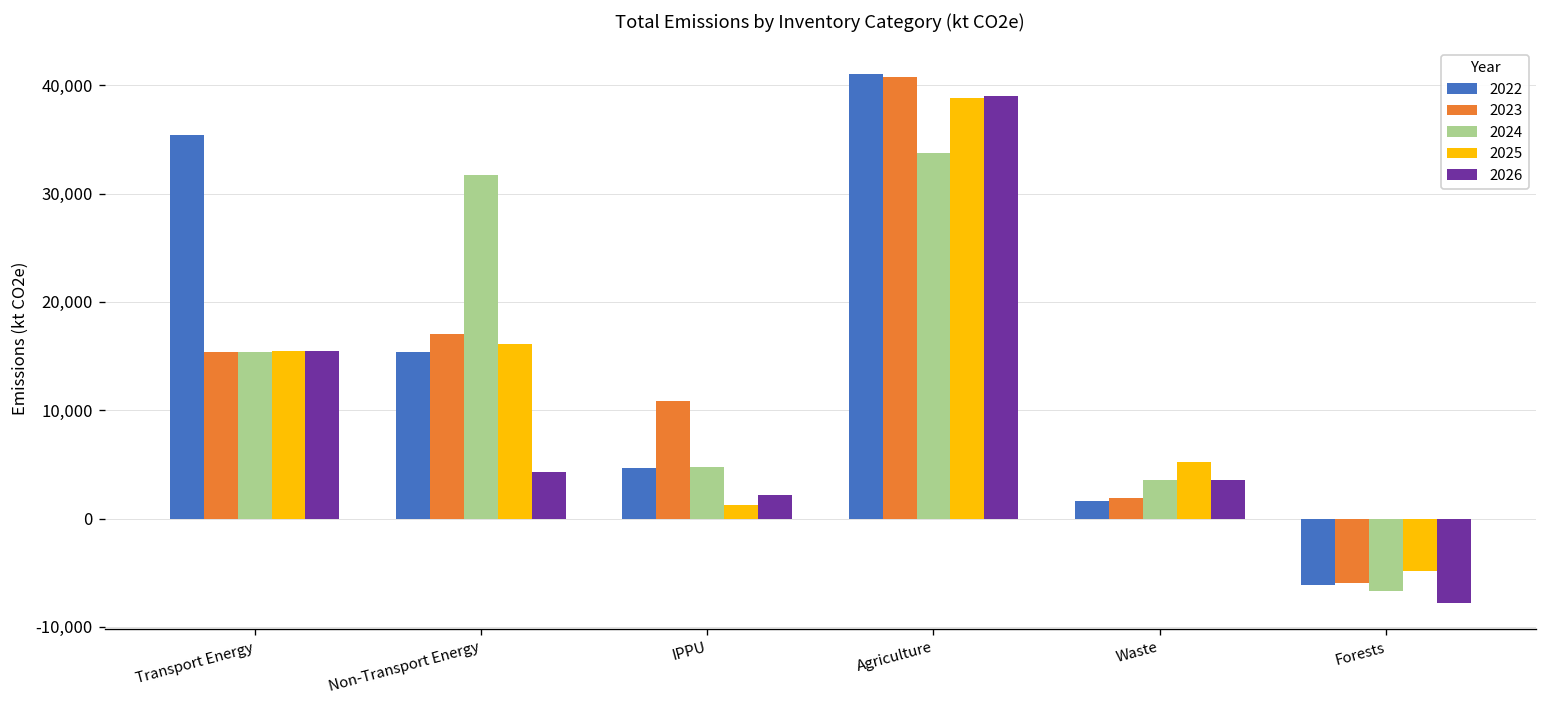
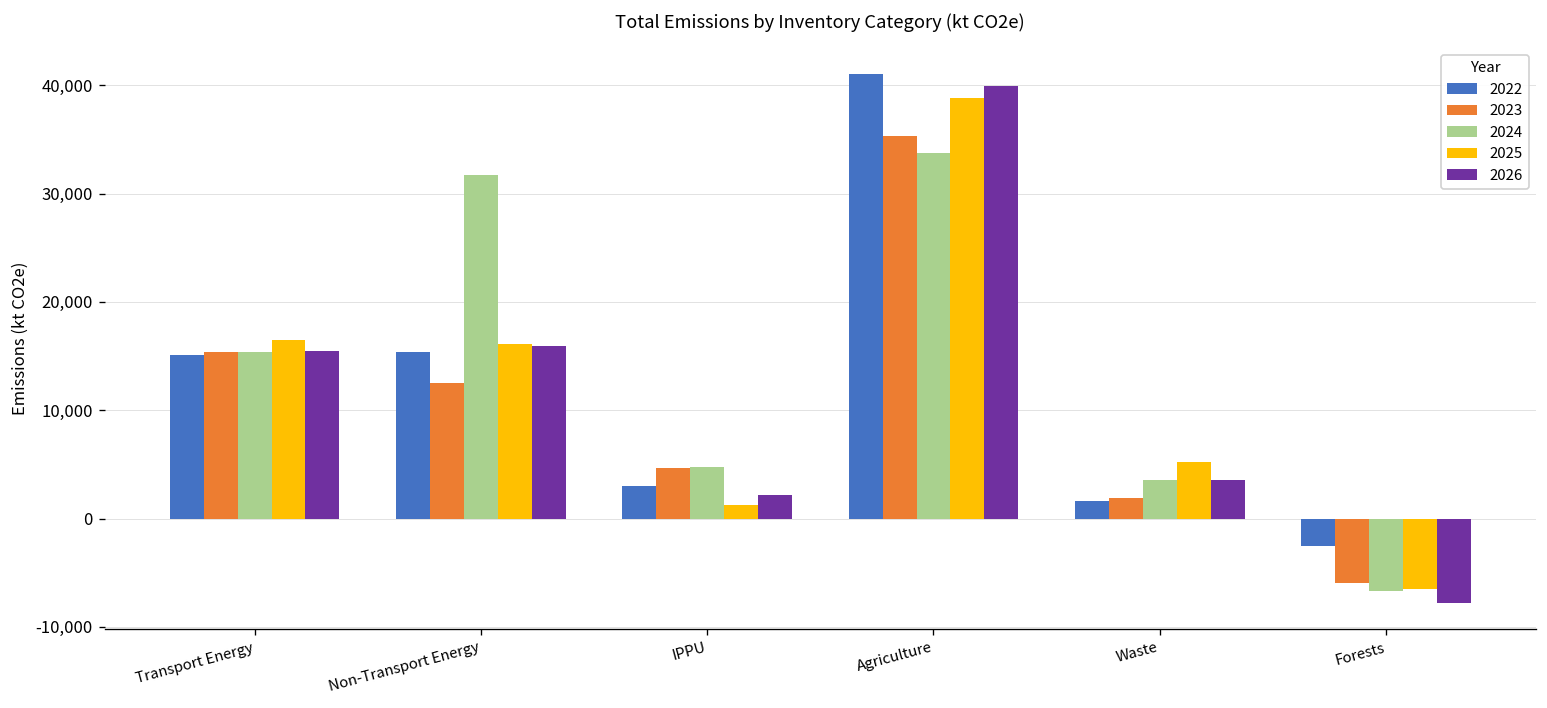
2022, Transport Energy: 35,000 -> 15,000
2025, Transport Energy: 15,000 -> 16,000
2023, Non-Transport Energy: 17,000 -> 13,000
2026, Non-Transport Energy: 4,000 -> 16,000
2022, IPPU: 5,000 -> 3,000
2023, IPPU: 11,000 -> 5,000
2023, Agriculture: 41,000 -> 35,000
2026, Agriculture: 39,000 -> 40,000
2022, Forests: -6,000 -> -2,000
2025, Forests: -5,000 -> -7,000
